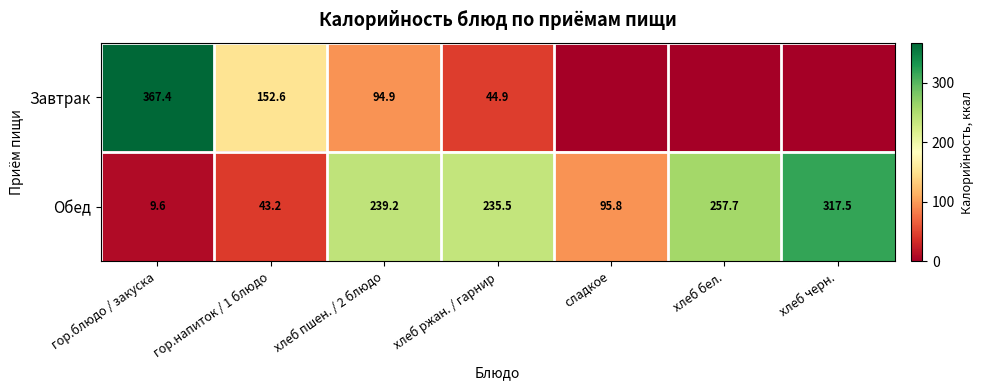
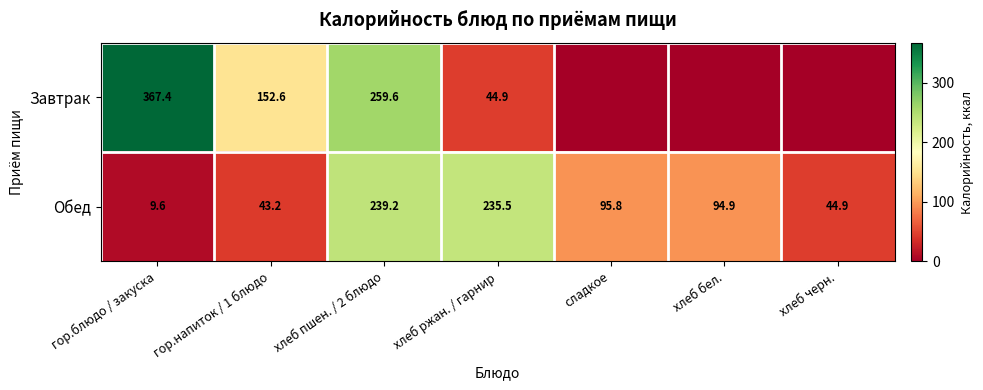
Завтрак, хлеб пшен. / 2 блюдо: 94.9 -> 259.6
Обед, хлеб бел.: 257.7 -> 94.9
Обед, хлеб черн.: 317.5 -> 44.9
